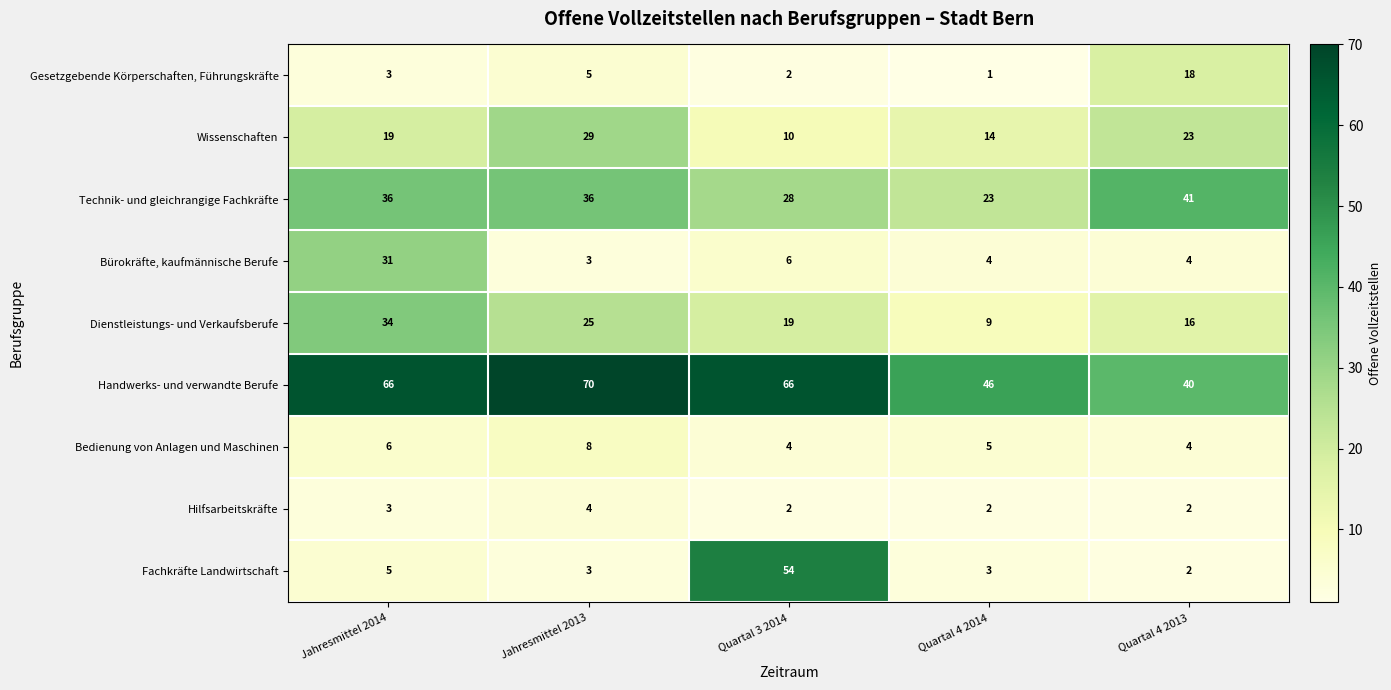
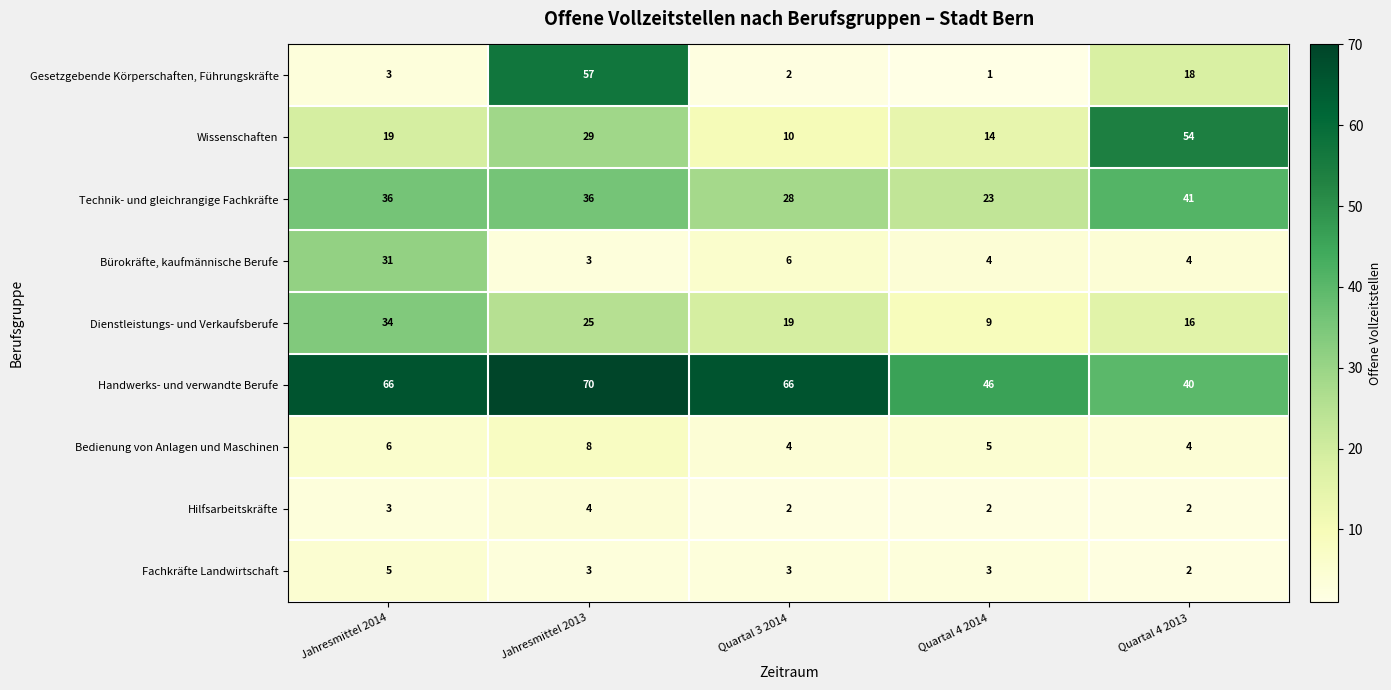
Gesetzgebende Körperschaften, Führungskräfte, Jahresmittel 2013: 5 -> 57
Wissenschaften, Quartal 4 2013: 23 -> 54
Fachkräfte Landwirtschaft, Quartal 3 2014: 54 -> 3
